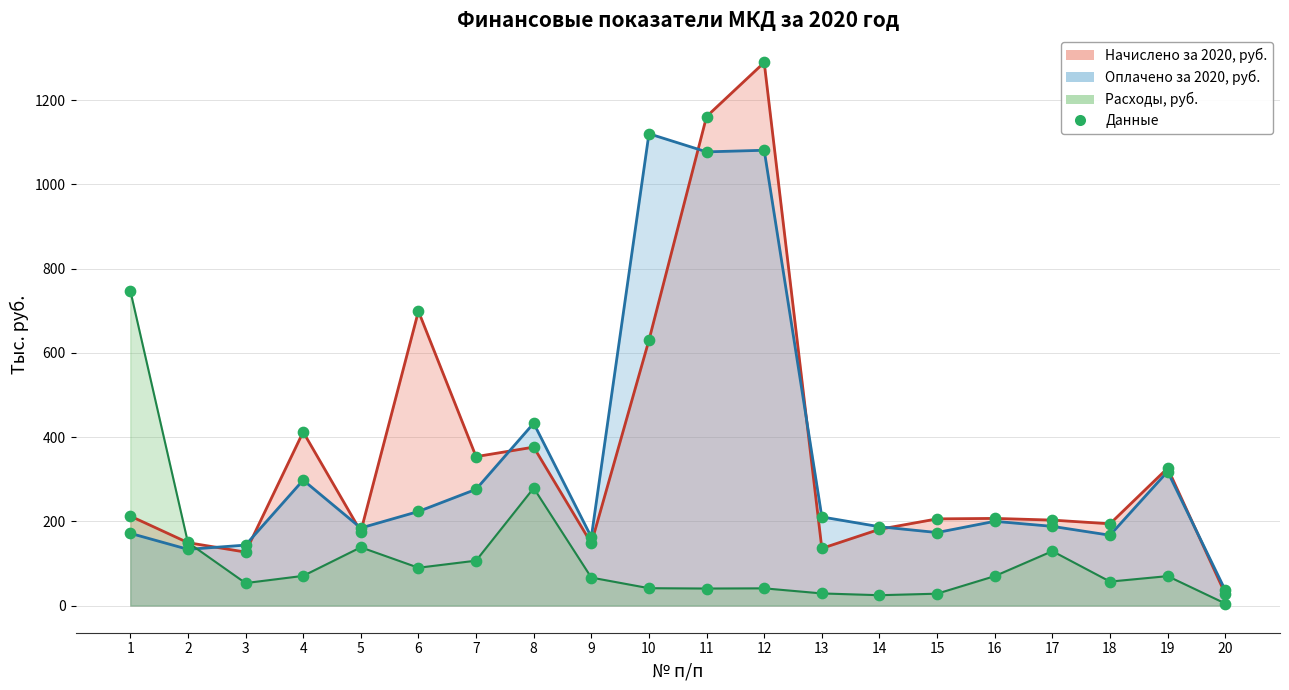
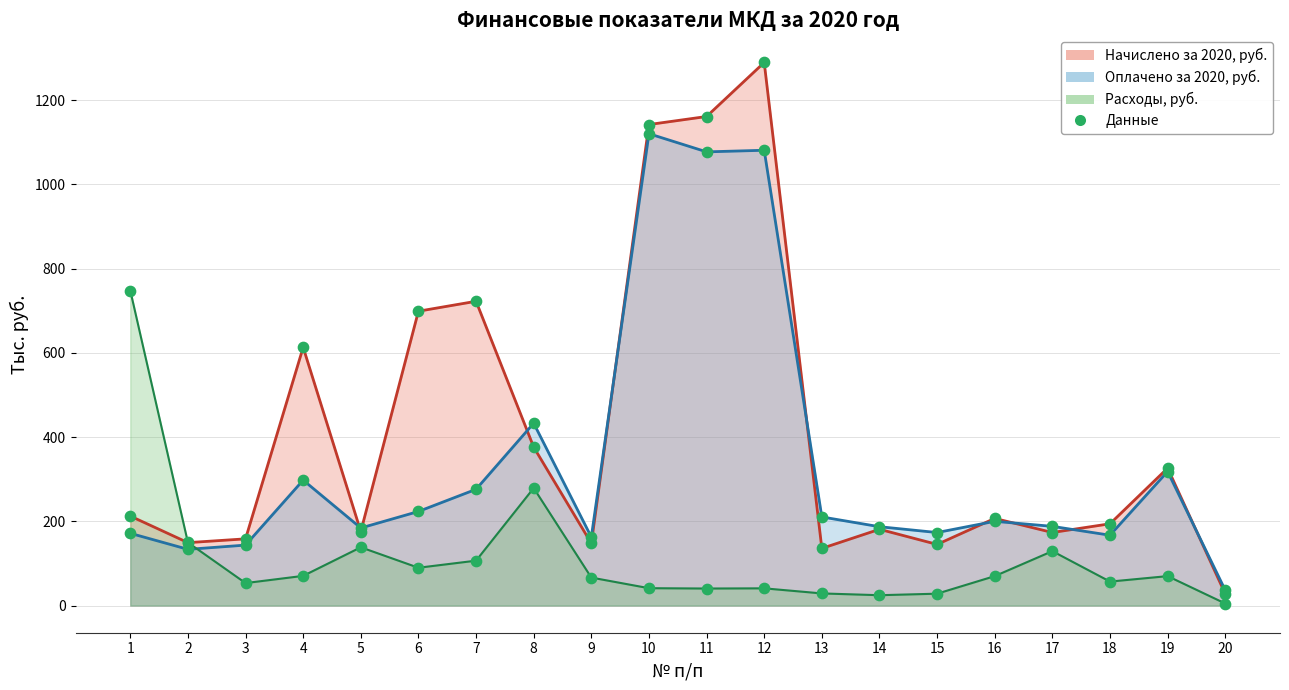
Начислено за 2020, руб., 3: 130 -> 160
Начислено за 2020, руб., 4: 410 -> 610
Начислено за 2020, руб., 7: 350 -> 720
Начислено за 2020, руб., 10: 630 -> 1140
Начислено за 2020, руб., 15: 210 -> 150
Начислено за 2020, руб., 17: 200 -> 170
